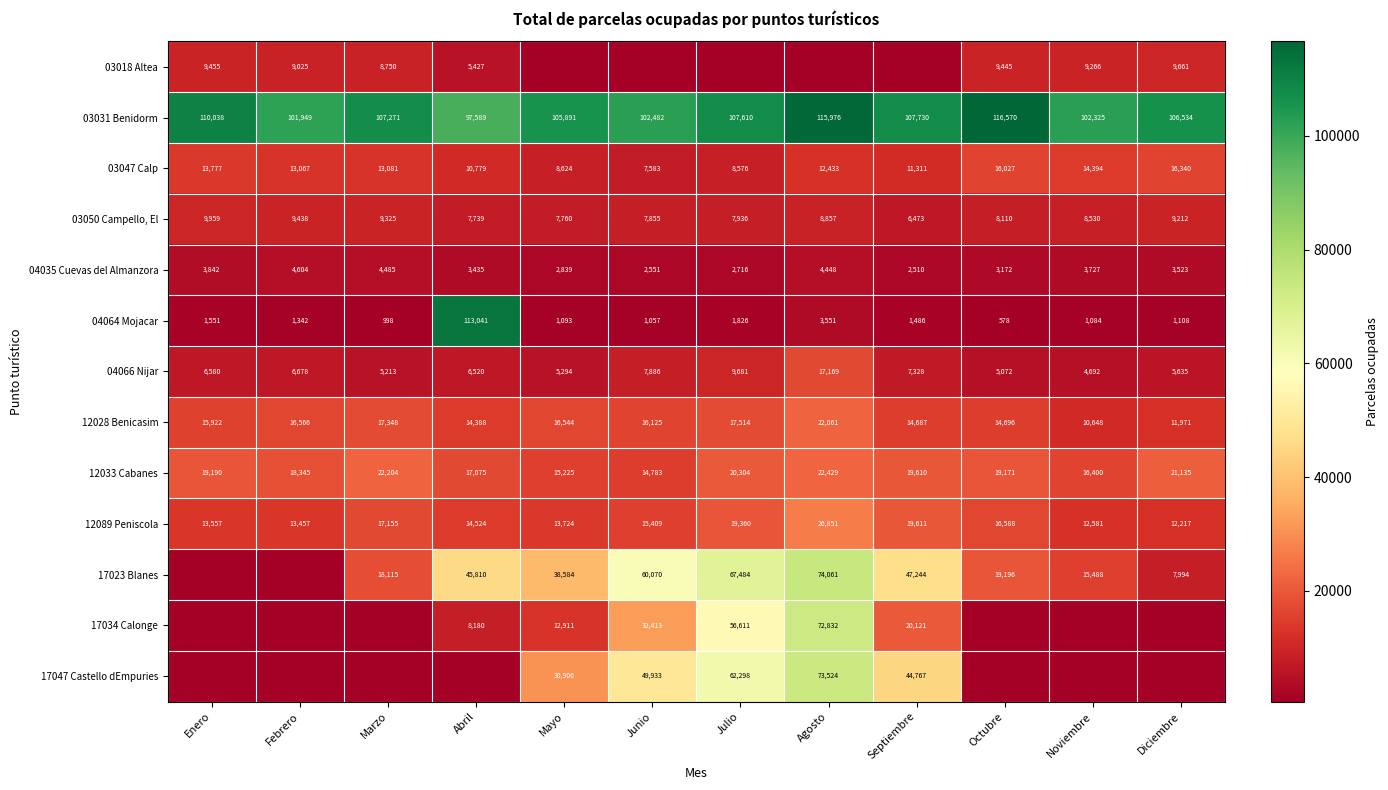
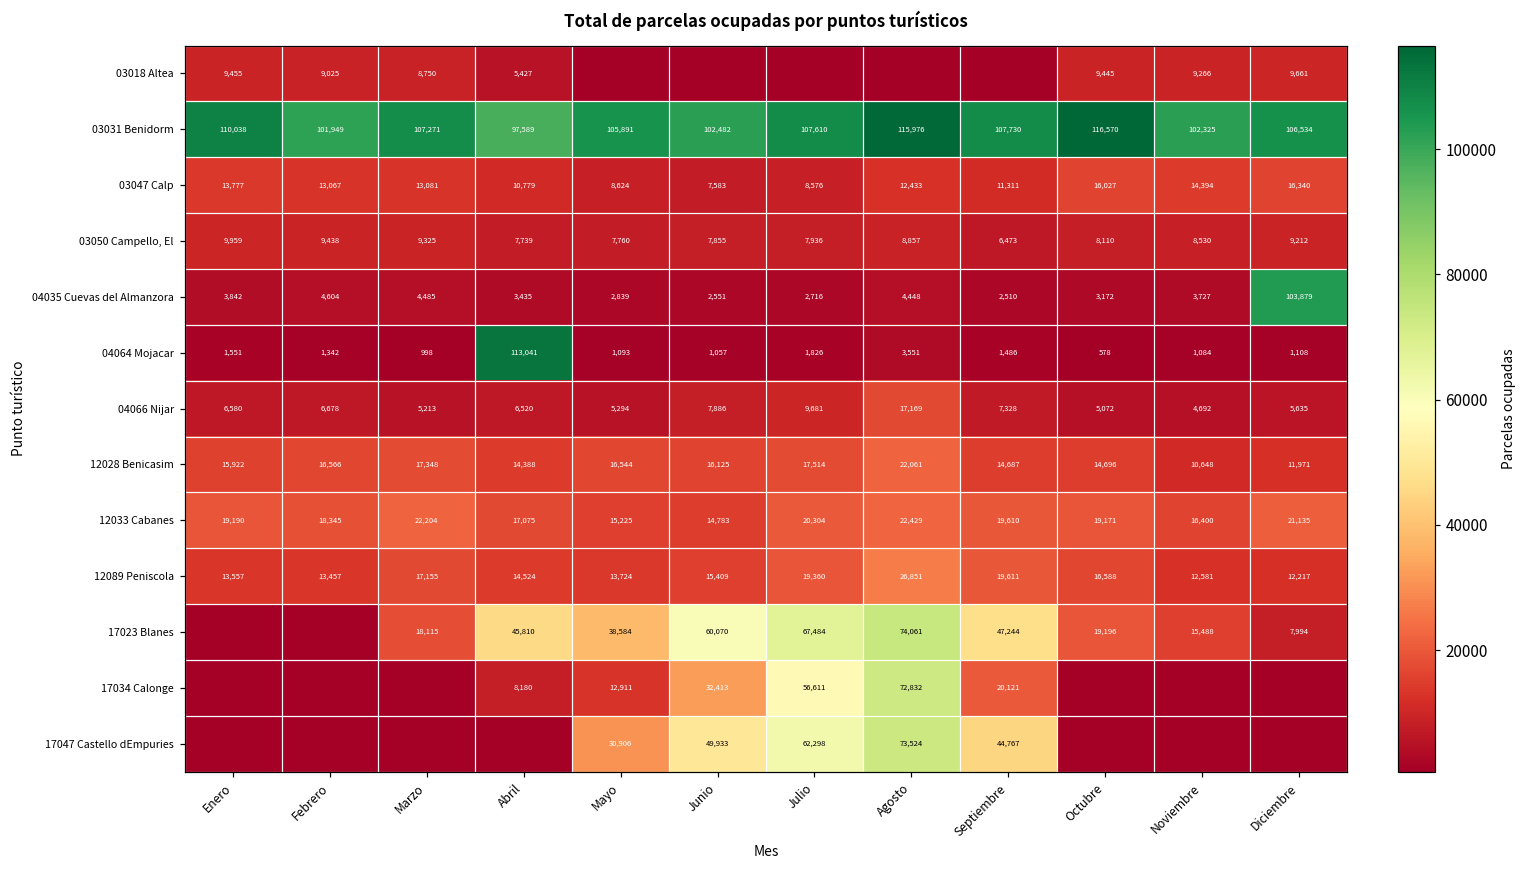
04035 Cuevas del Almanzora, Diciembre: 3,523 -> 103,879
